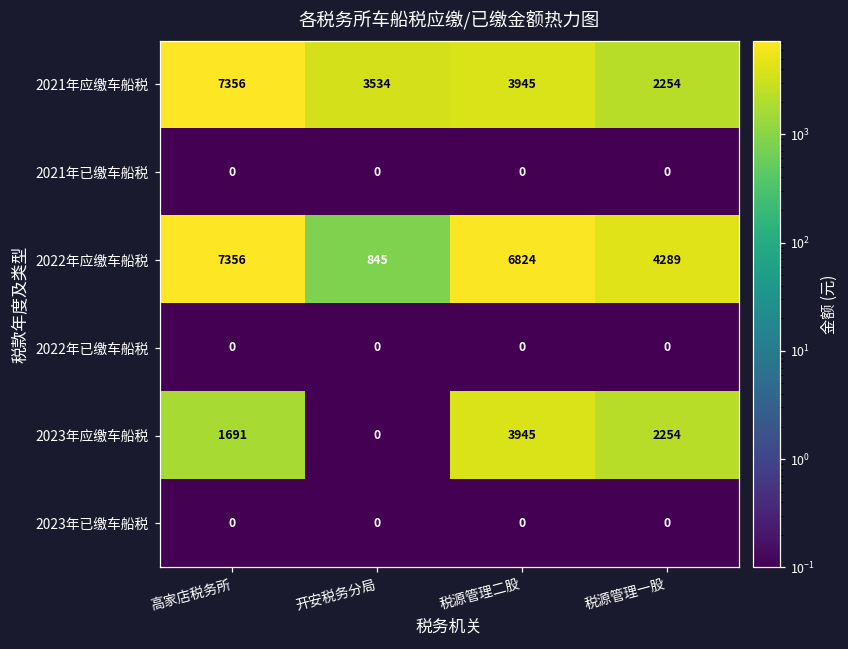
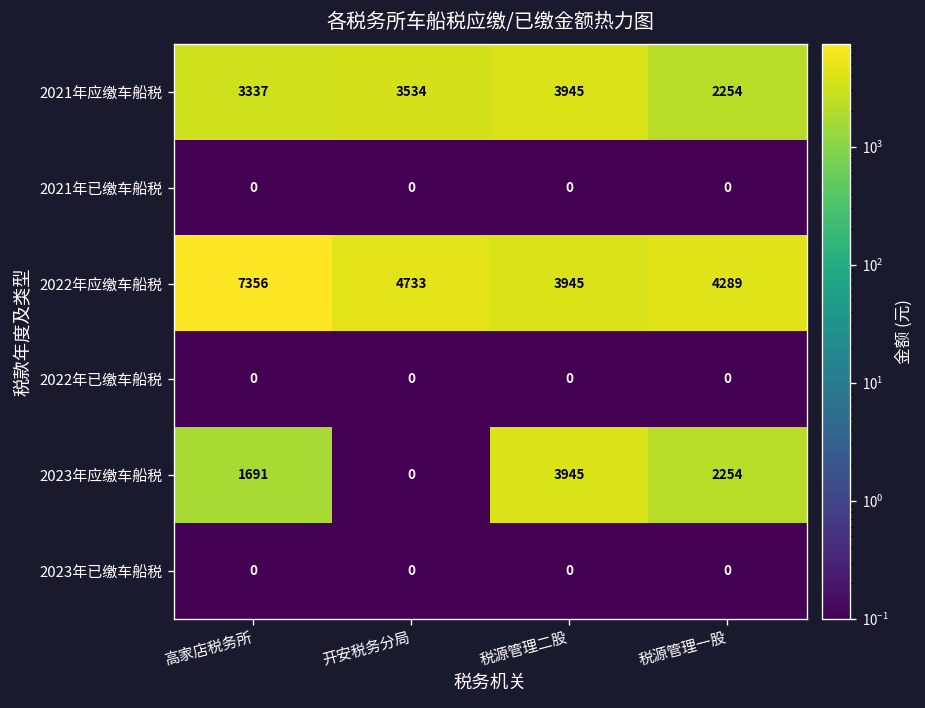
2021年应缴车船税, 高家店税务所: 7356 -> 3337
2022年应缴车船税, 开安税务分局: 845 -> 4733
2022年应缴车船税, 税源管理二股: 6824 -> 3945
